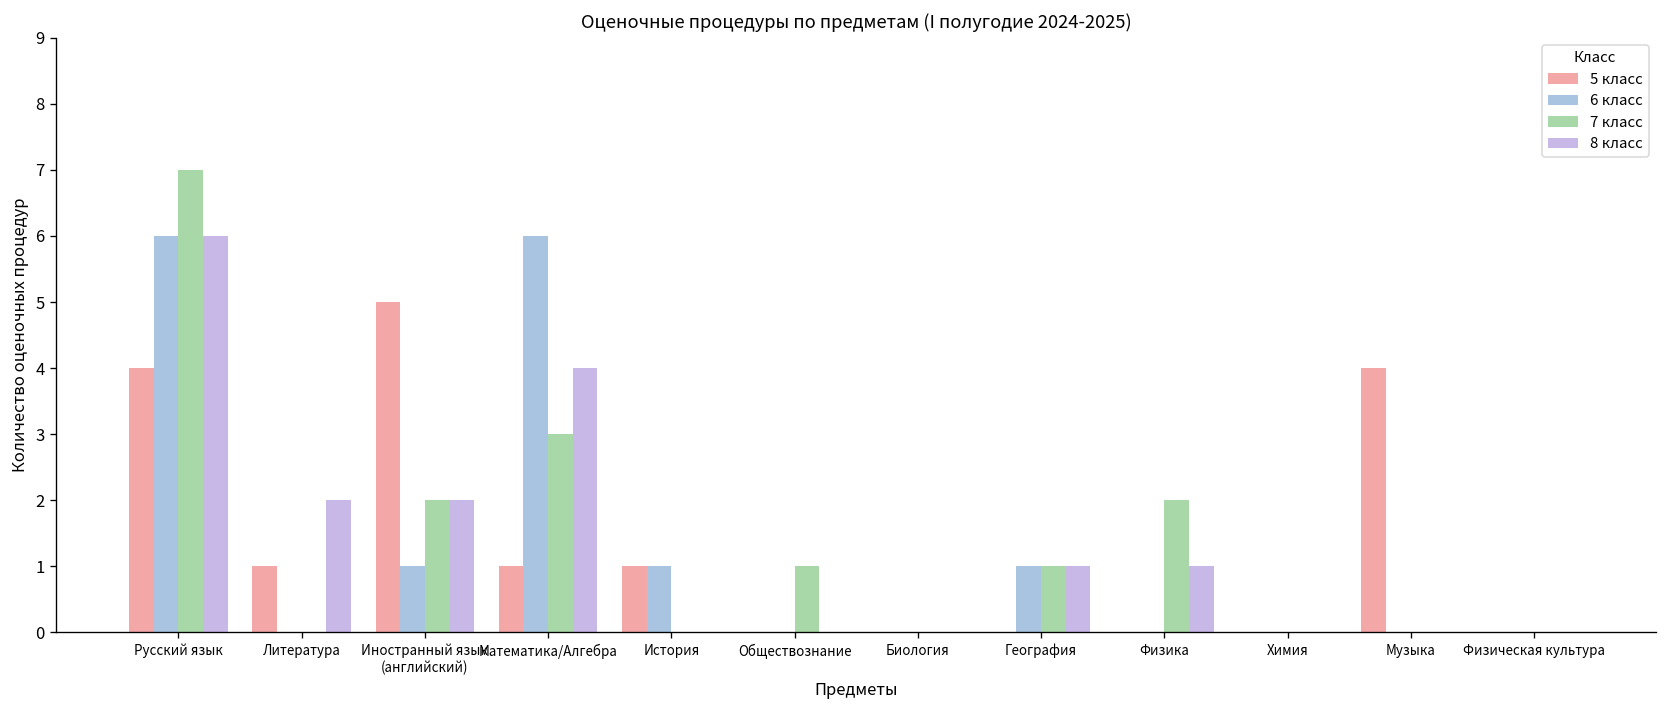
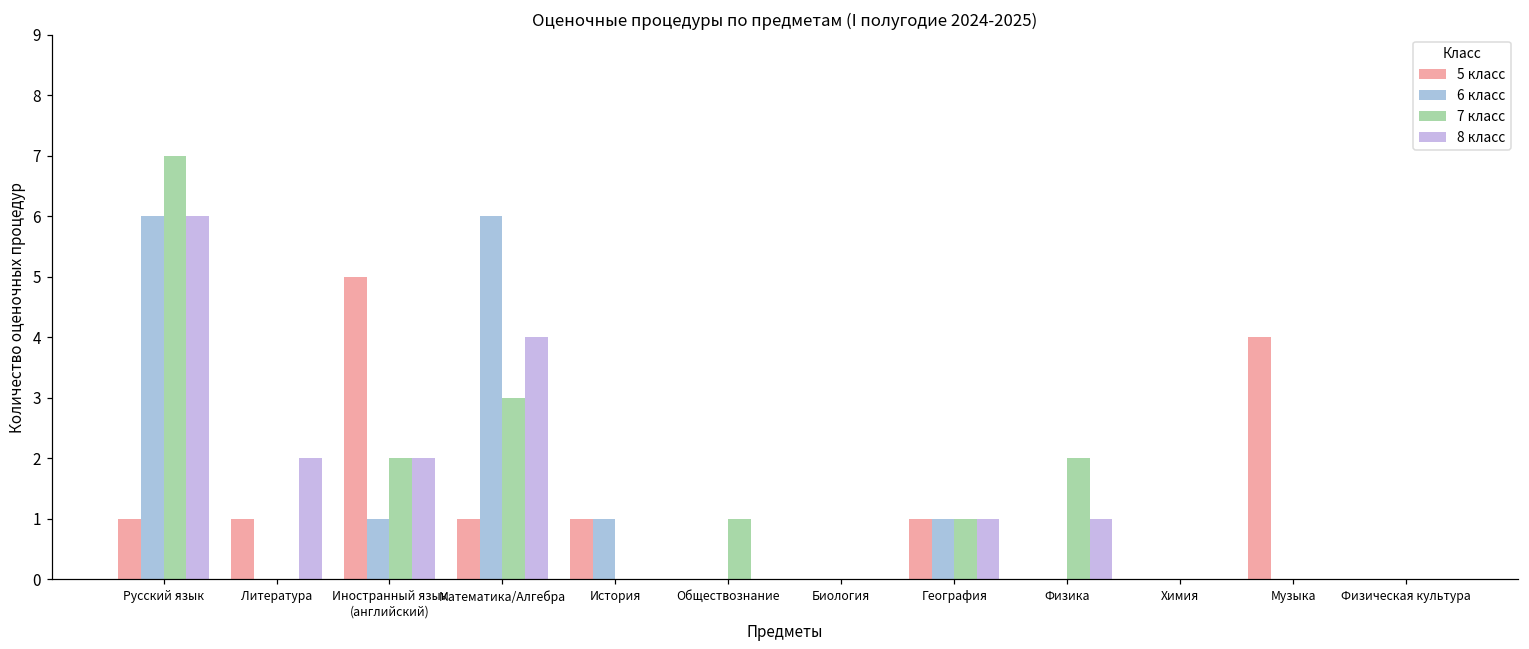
5 класс, Русский язык: 4 -> 1
5 класс, География: 0 -> 1
